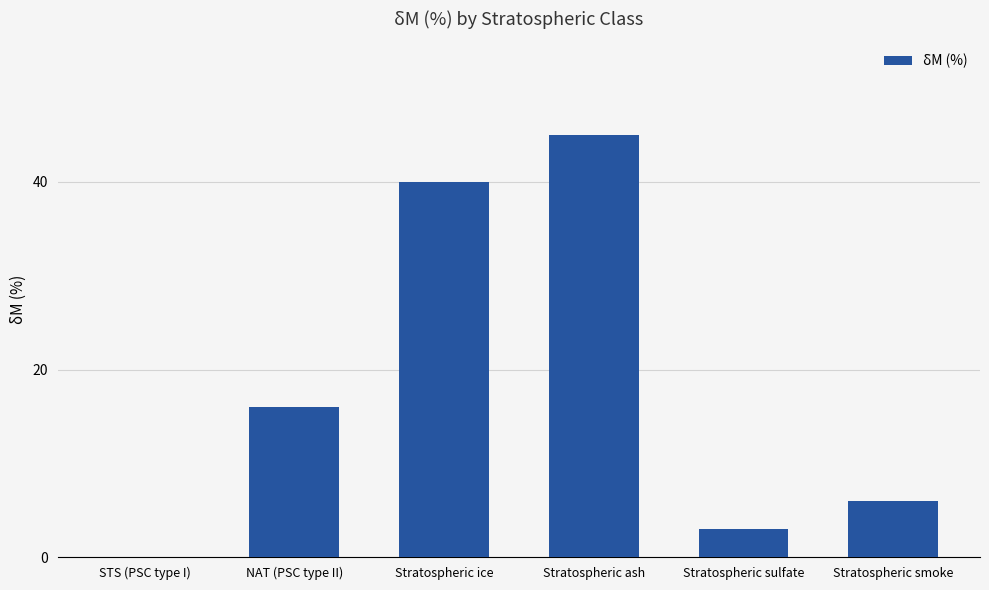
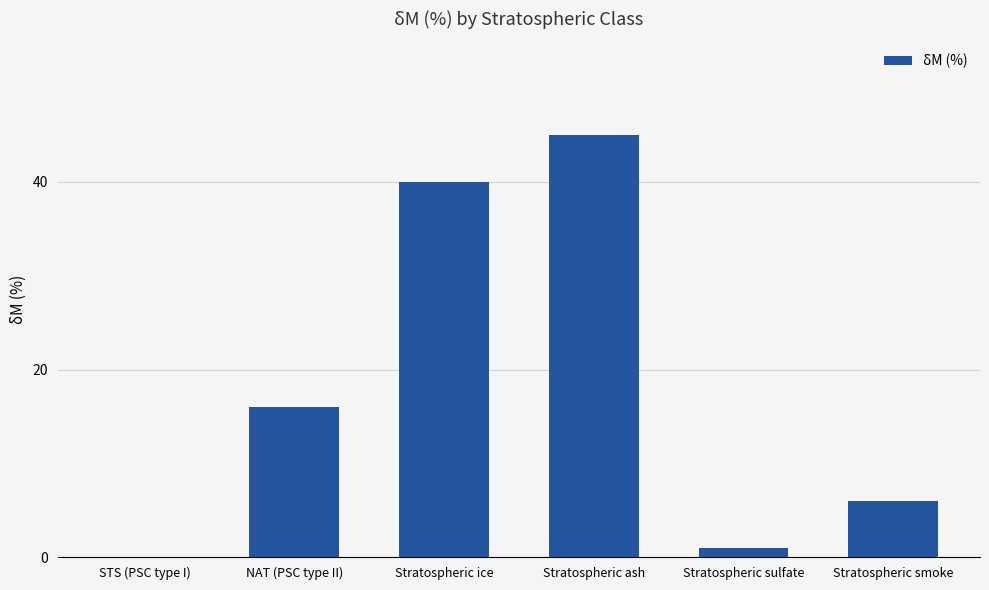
Stratospheric sulfate: 3 -> 1
